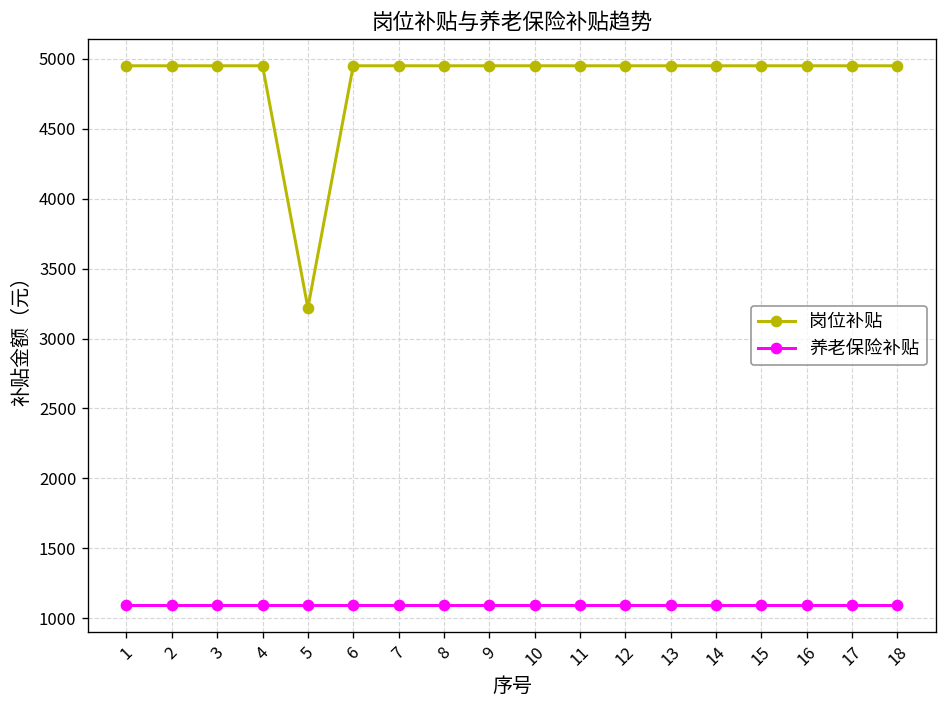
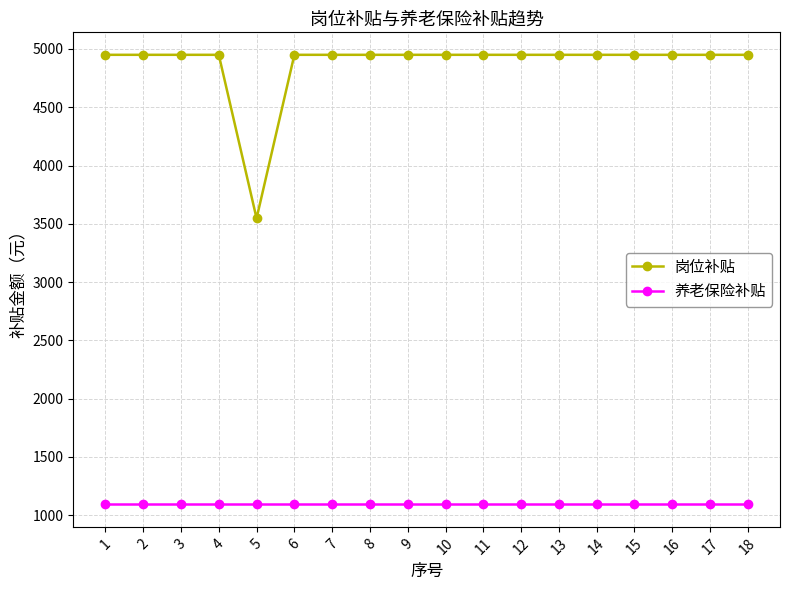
岗位补贴, 5: 3220 -> 3550
